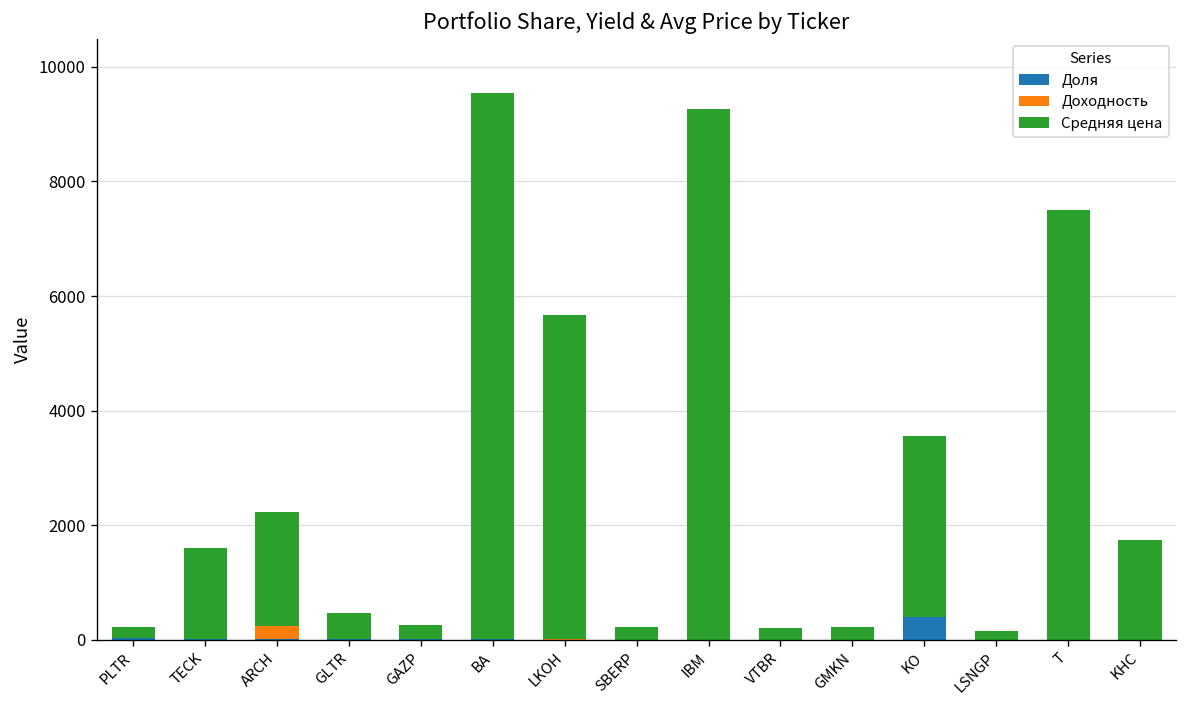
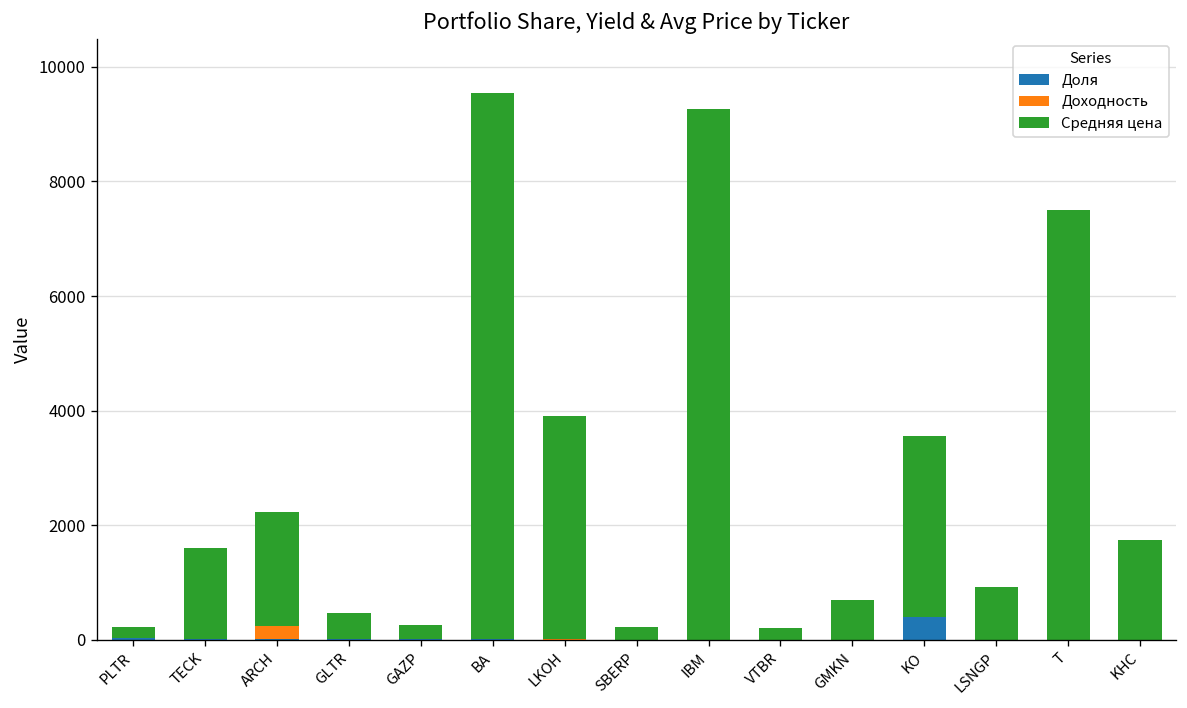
Средняя цена, LKOH: 5700 -> 3900
Средняя цена, GMKN: 200 -> 700
Средняя цена, LSNGP: 200 -> 900
